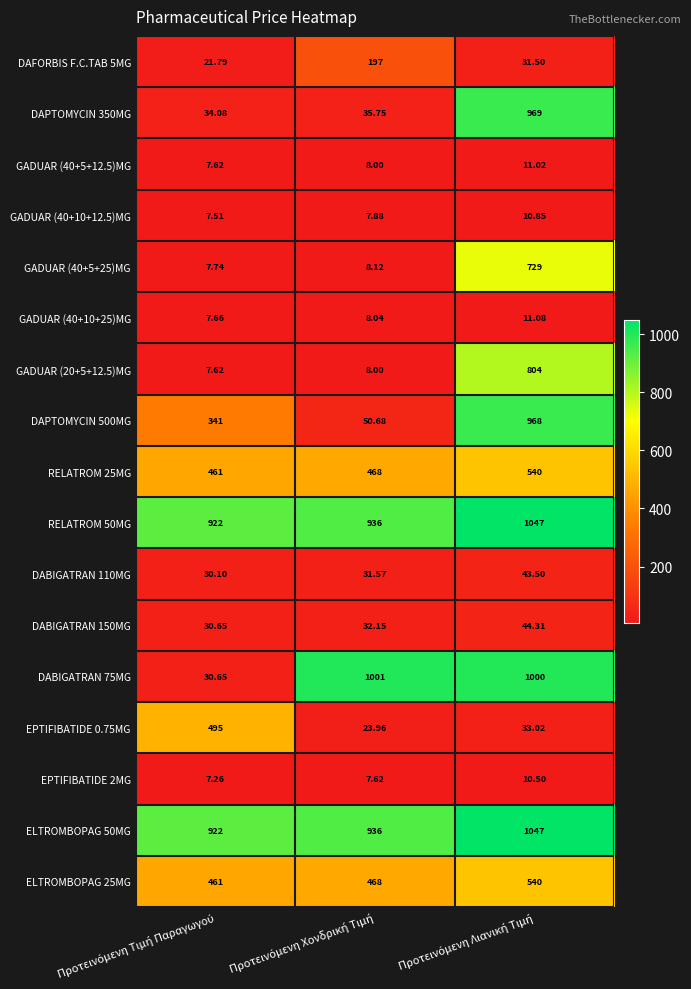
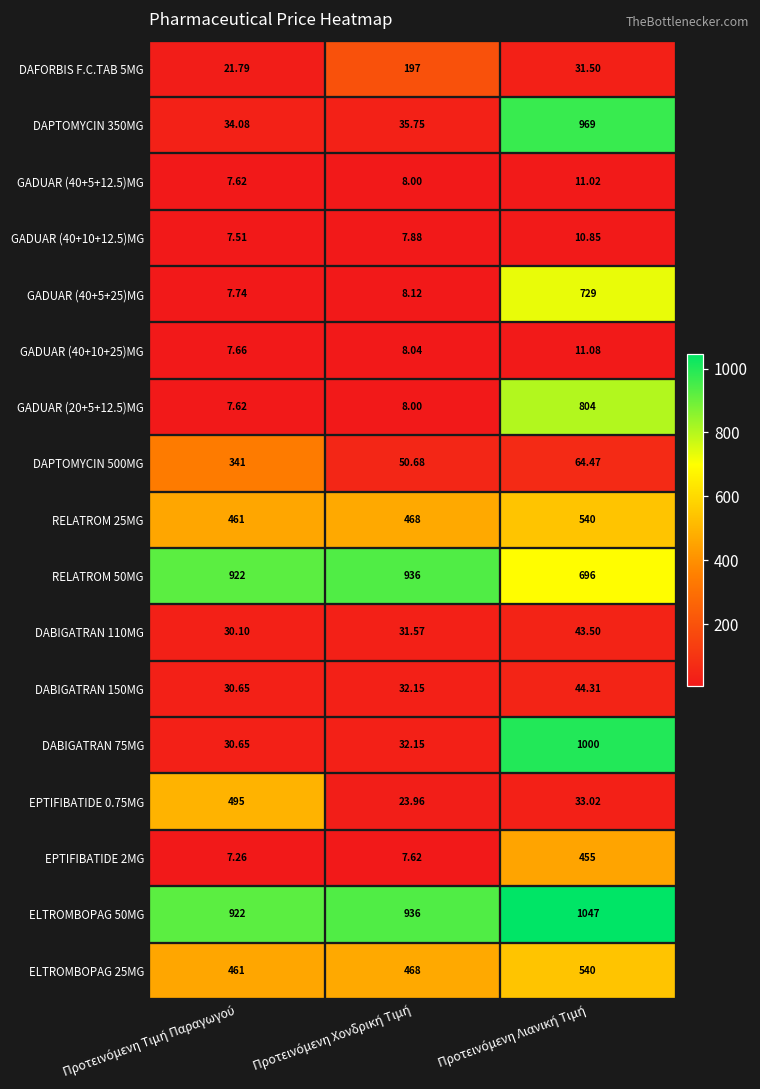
DAPTOMYCIN 500MG, Προτεινόμενη Λιανική Τιμή: 968 -> 64.47
RELATROM 50MG, Προτεινόμενη Λιανική Τιμή: 1047 -> 696
DABIGATRAN 75MG, Προτεινόμενη Χονδρική Τιμή: 1001 -> 32.15
EPTIFIBATIDE 2MG, Προτεινόμενη Λιανική Τιμή: 10.50 -> 455
